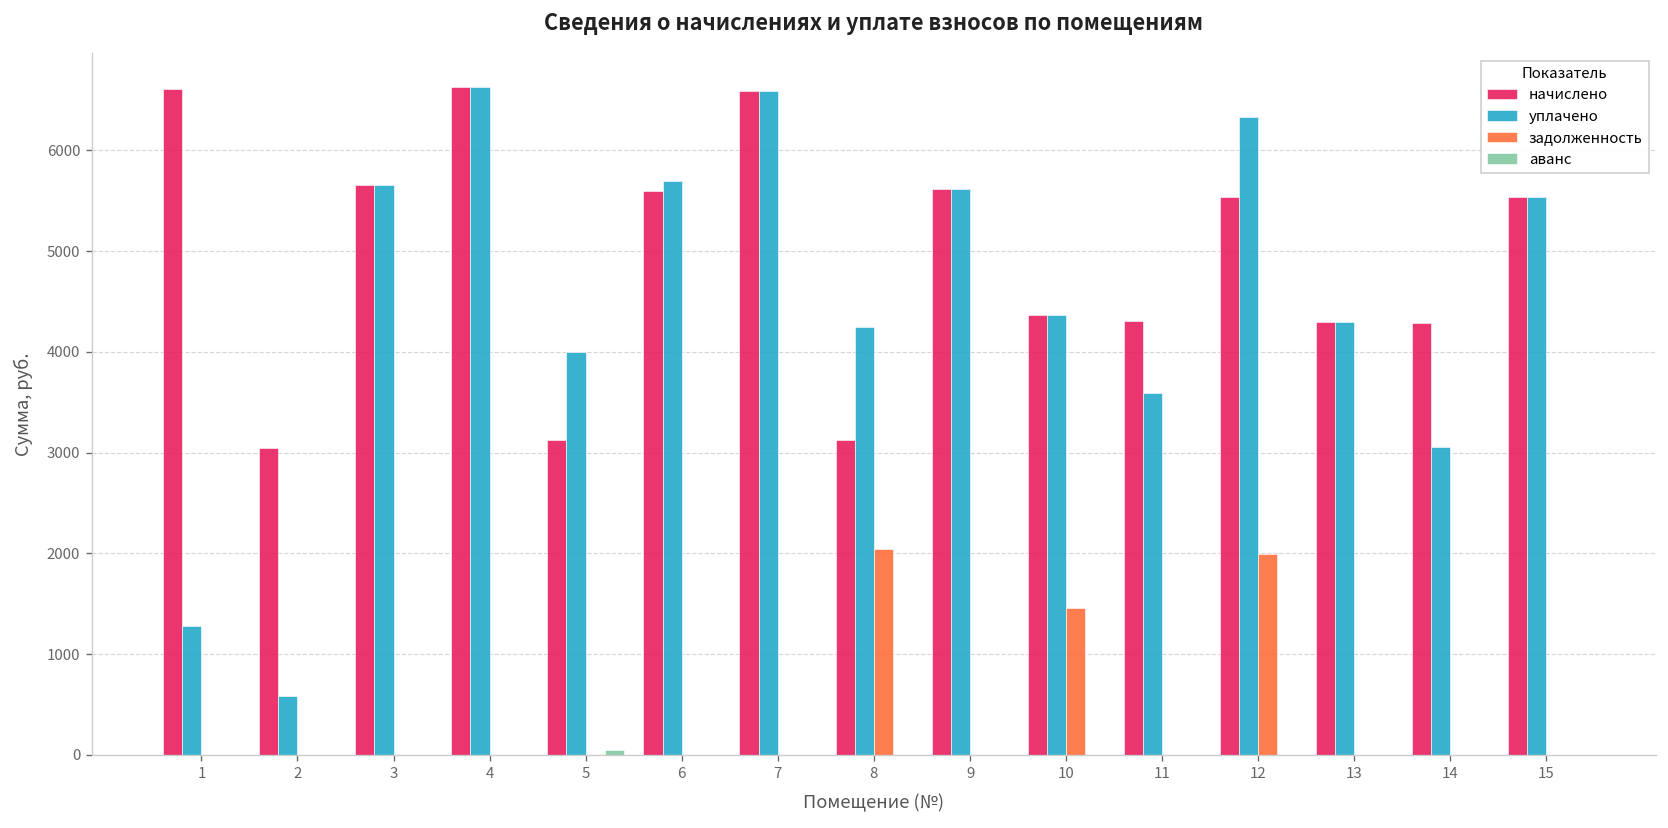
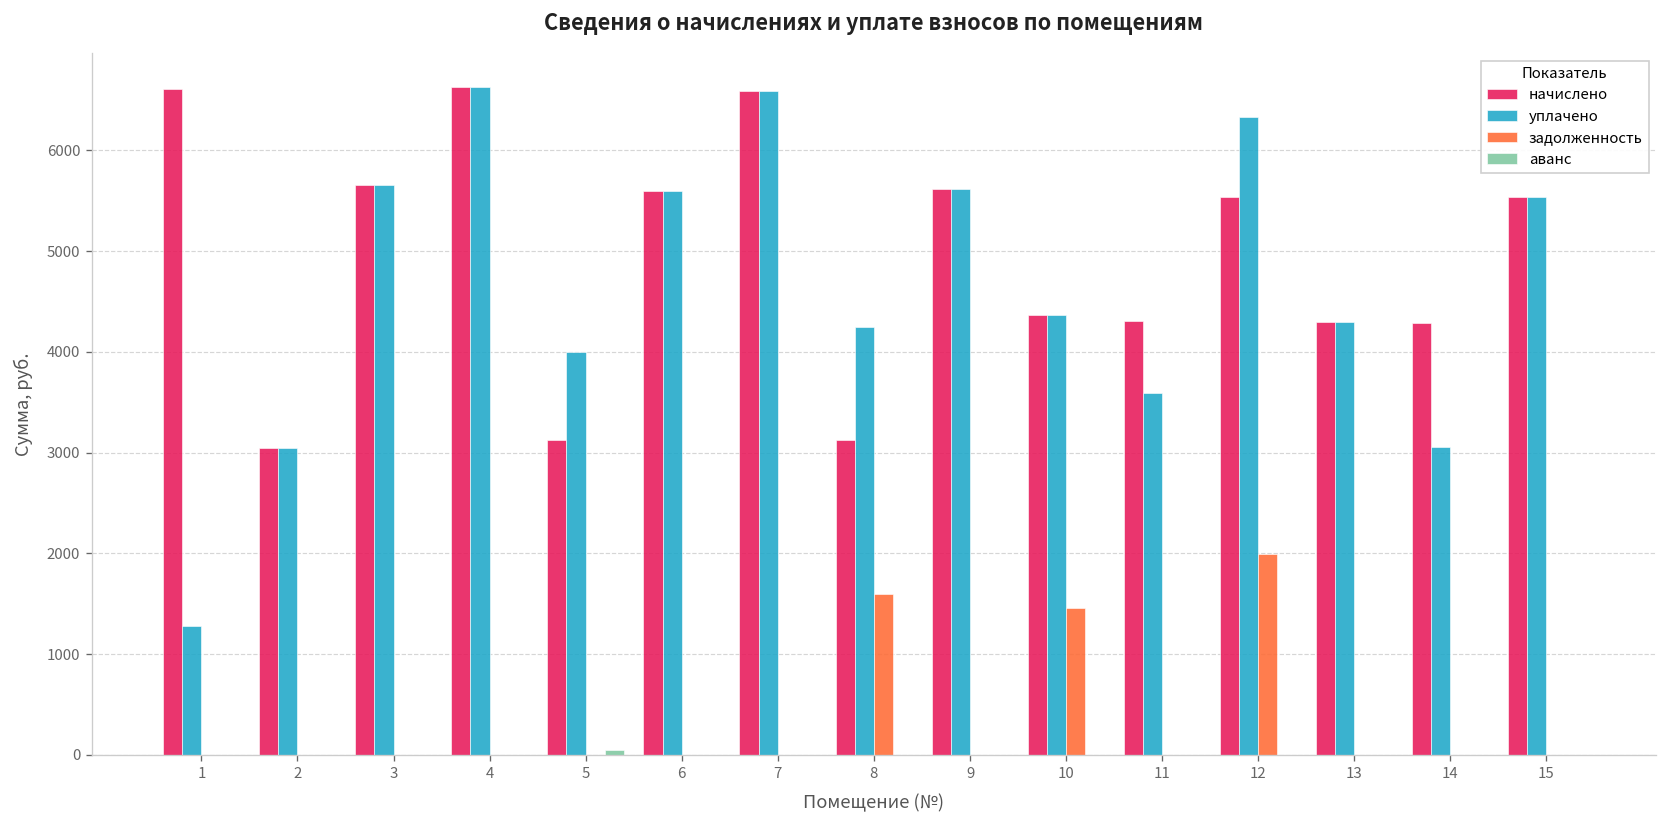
уплачено, 2: 600 -> 3000
уплачено, 6: 5700 -> 5600
задолженность, 8: 2000 -> 1600
